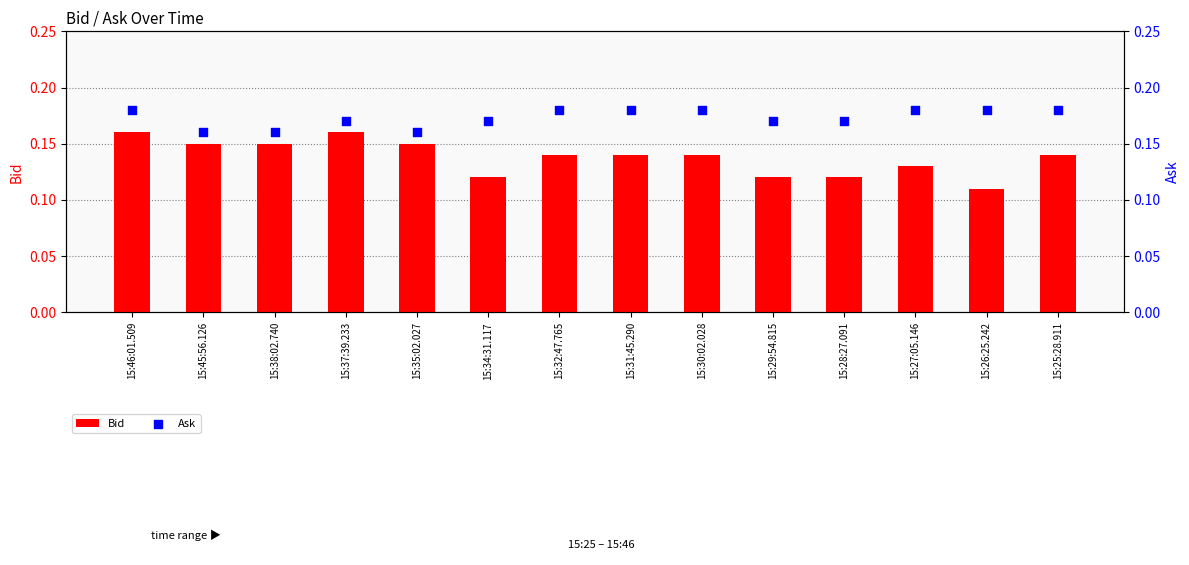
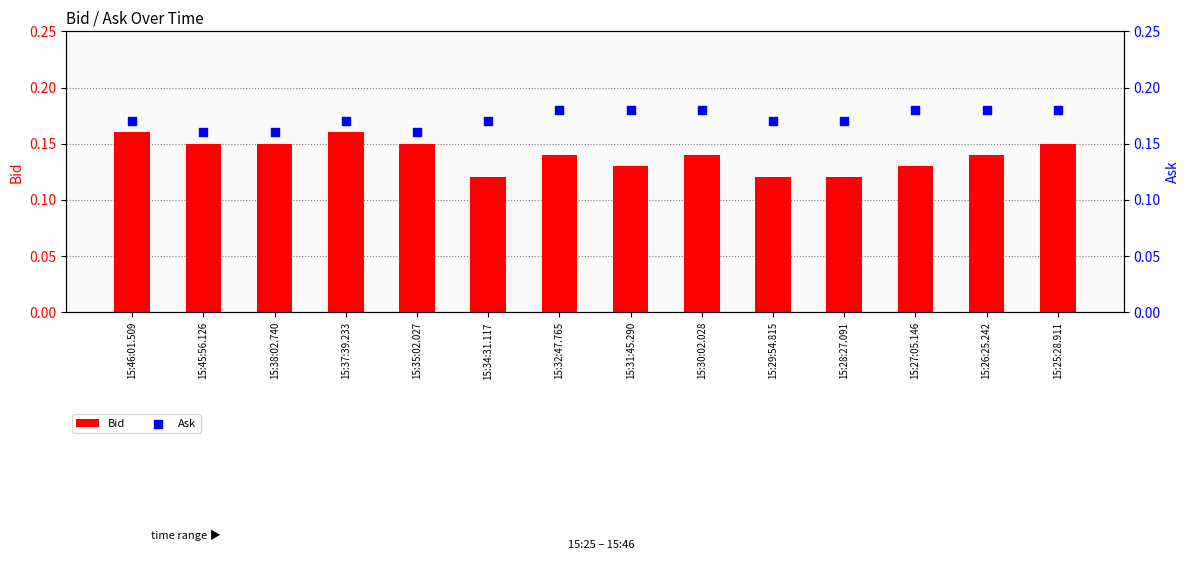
Bid, 15:31:45.290: 0.14 -> 0.13
Bid, 15:26:25.242: 0.11 -> 0.14
Bid, 15:25:28.911: 0.14 -> 0.15
Ask, 15:46:01.509: 0.18 -> 0.17
